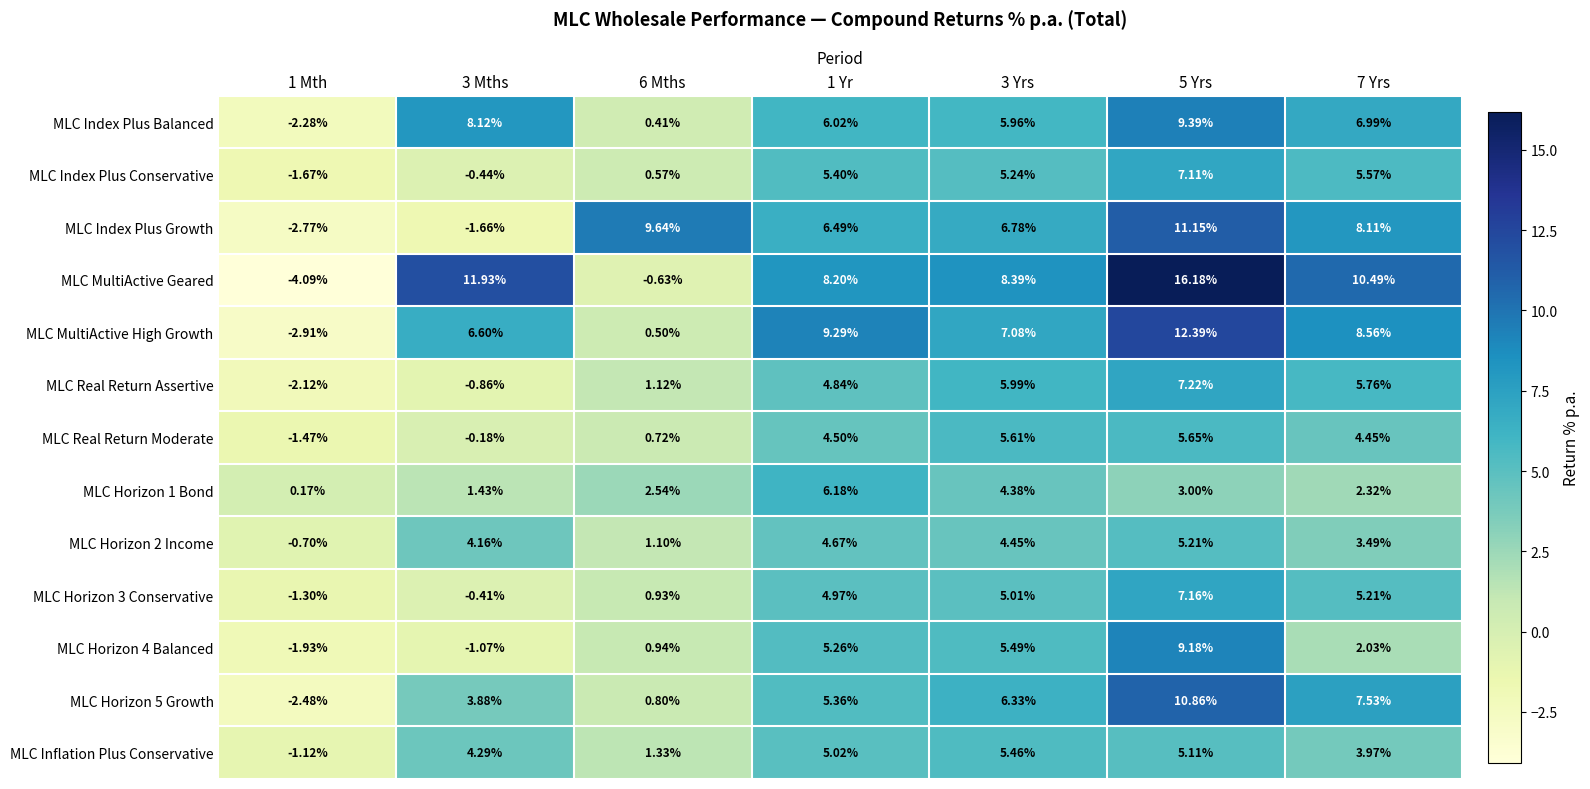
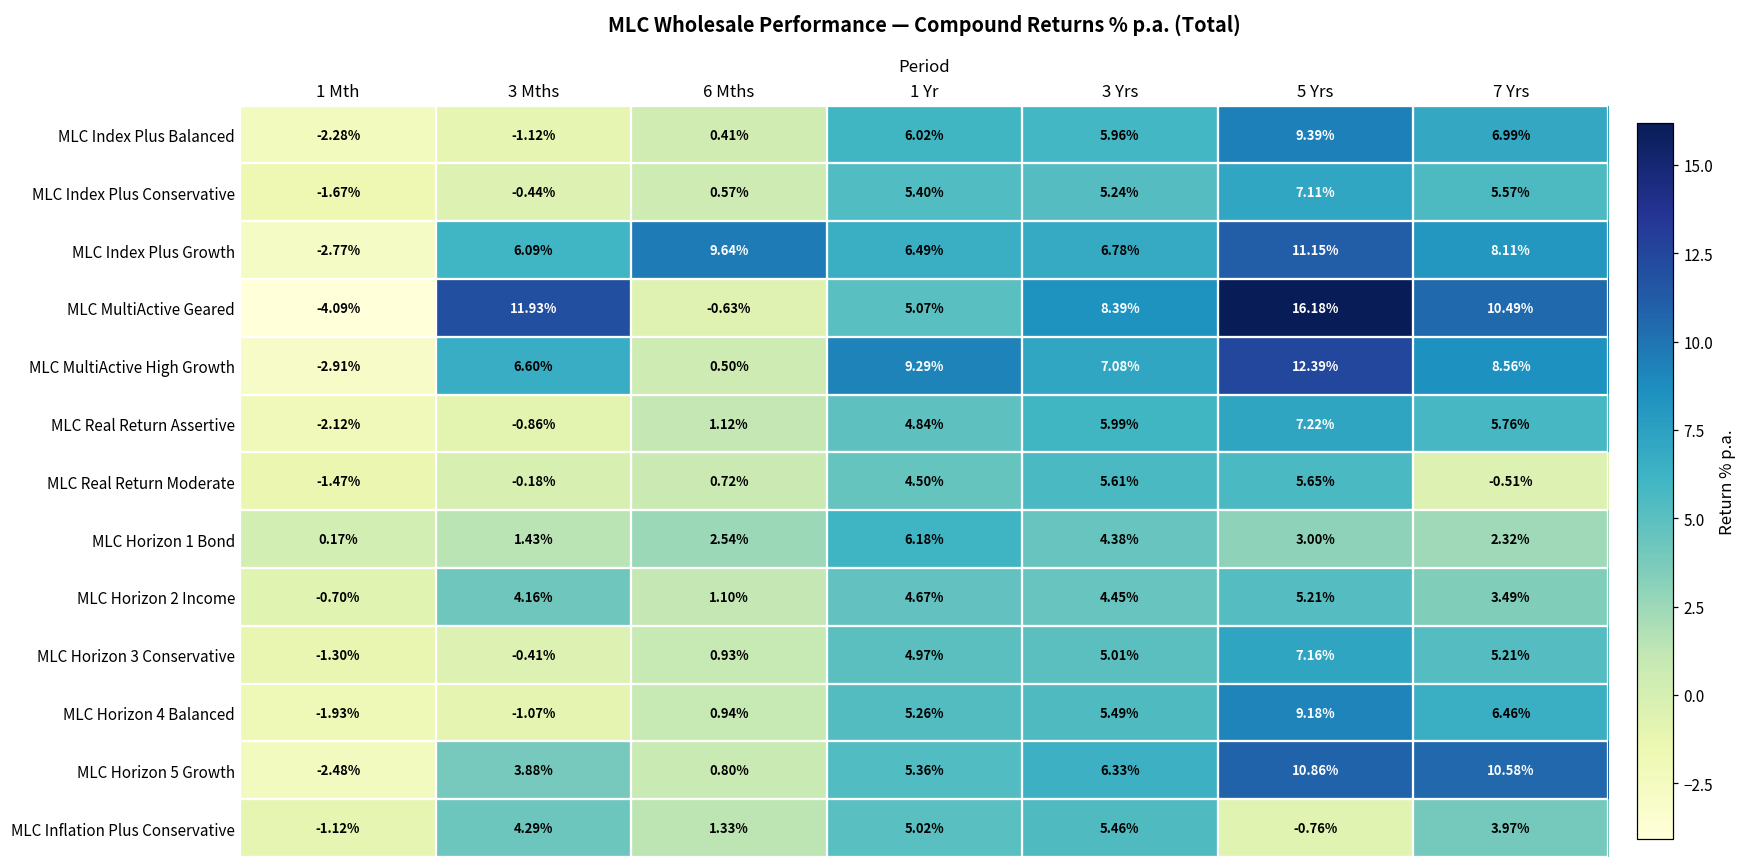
MLC Index Plus Balanced, 3 Mths: 8.12% -> -1.12%
MLC Index Plus Growth, 3 Mths: -1.66% -> 6.09%
MLC MultiActive Geared, 1 Yr: 8.20% -> 5.07%
MLC Real Return Moderate, 7 Yrs: 4.45% -> -0.51%
MLC Horizon 4 Balanced, 7 Yrs: 2.03% -> 6.46%
MLC Horizon 5 Growth, 7 Yrs: 7.53% -> 10.58%
MLC Inflation Plus Conservative, 5 Yrs: 5.11% -> -0.76%
